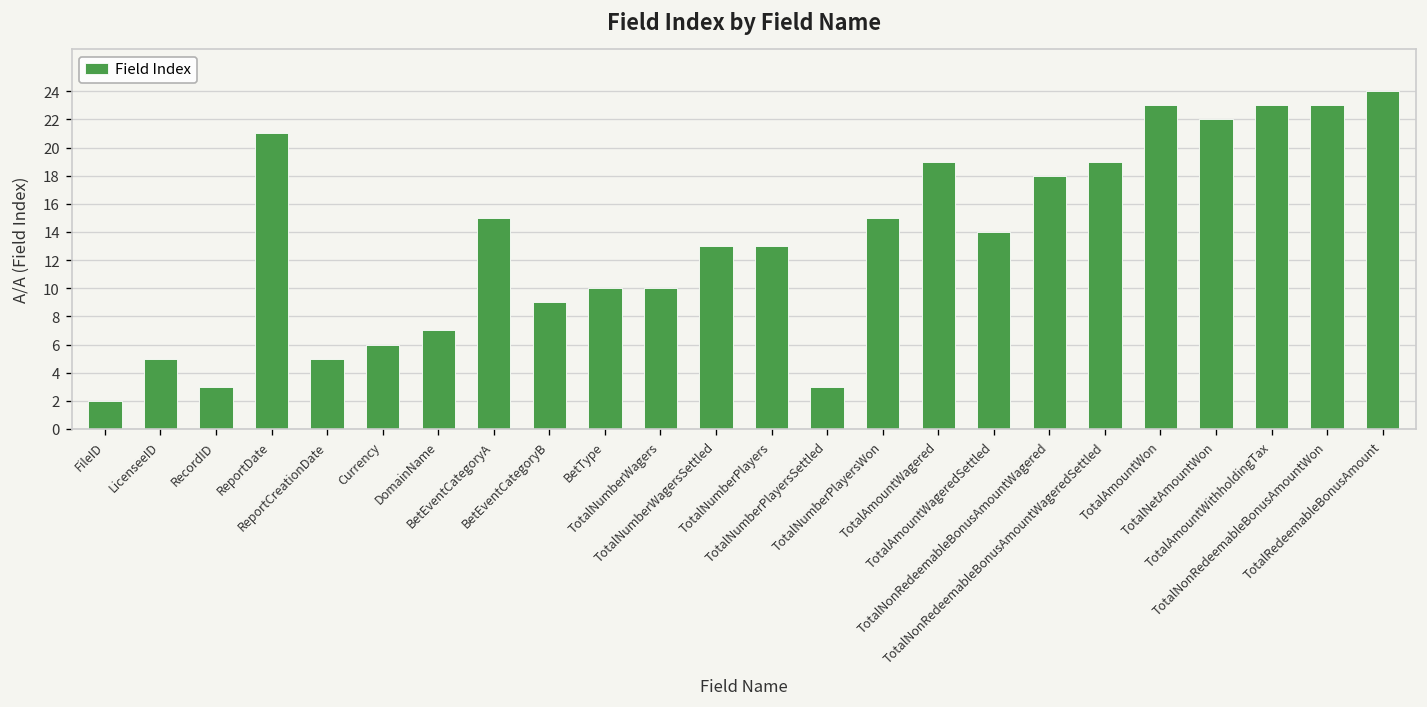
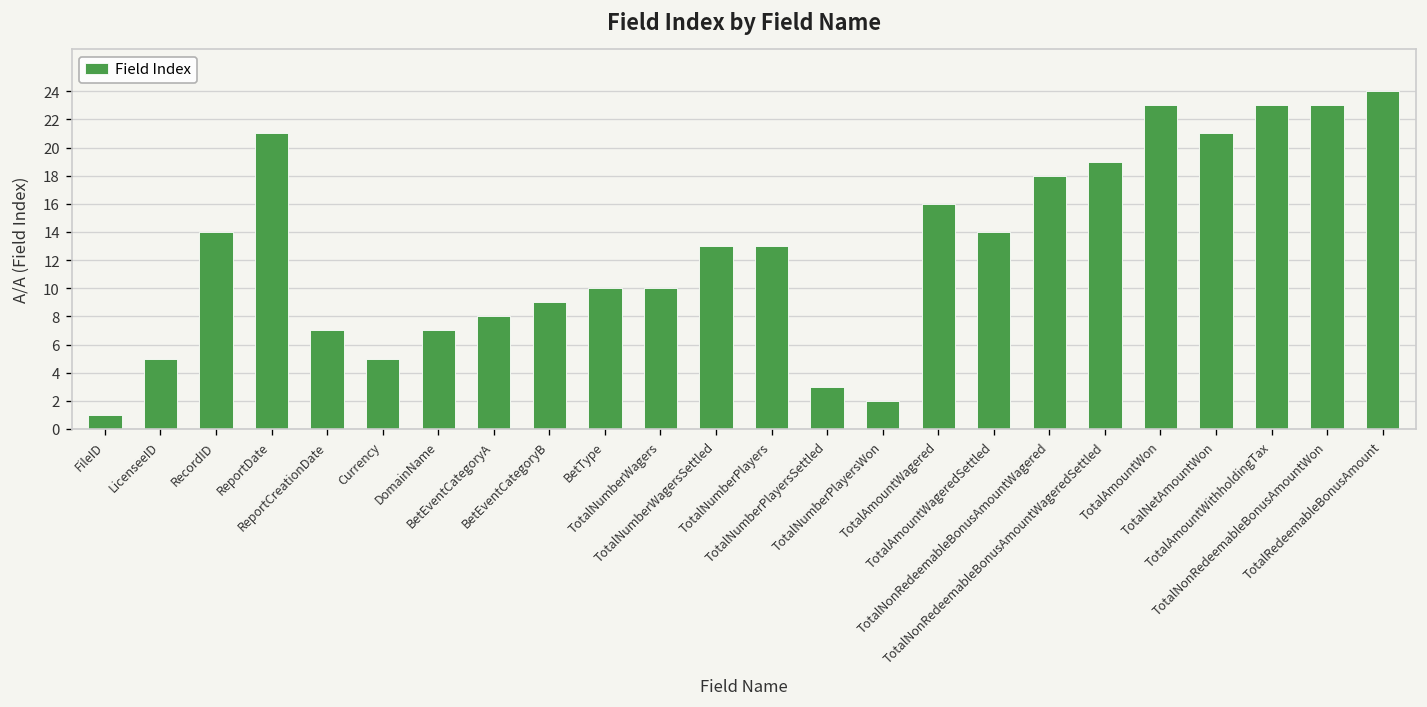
FileID: 2 -> 1
RecordID: 3 -> 14
ReportCreationDate: 5 -> 7
Currency: 6 -> 5
BetEventCategoryA: 15 -> 8
TotalNumberPlayersWon: 15 -> 2
TotalAmountWagered: 19 -> 16
TotalNetAmountWon: 22 -> 21
